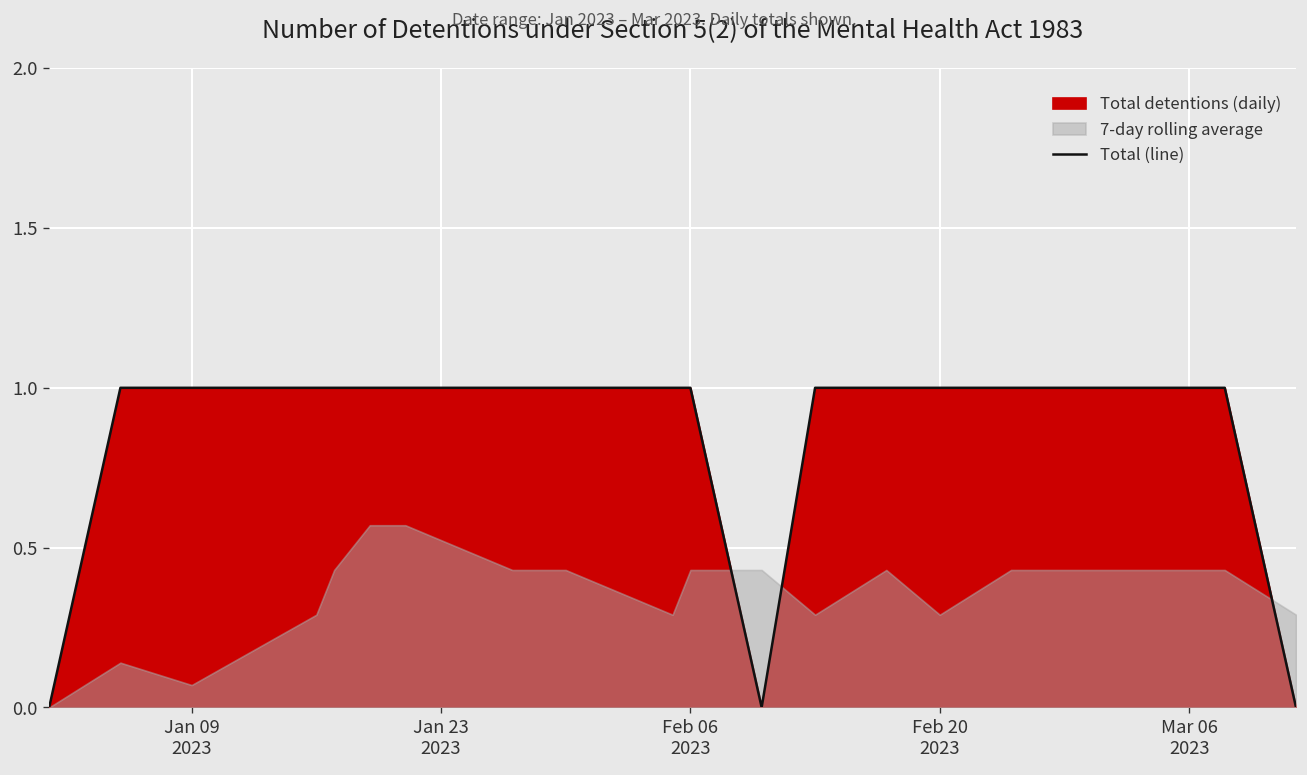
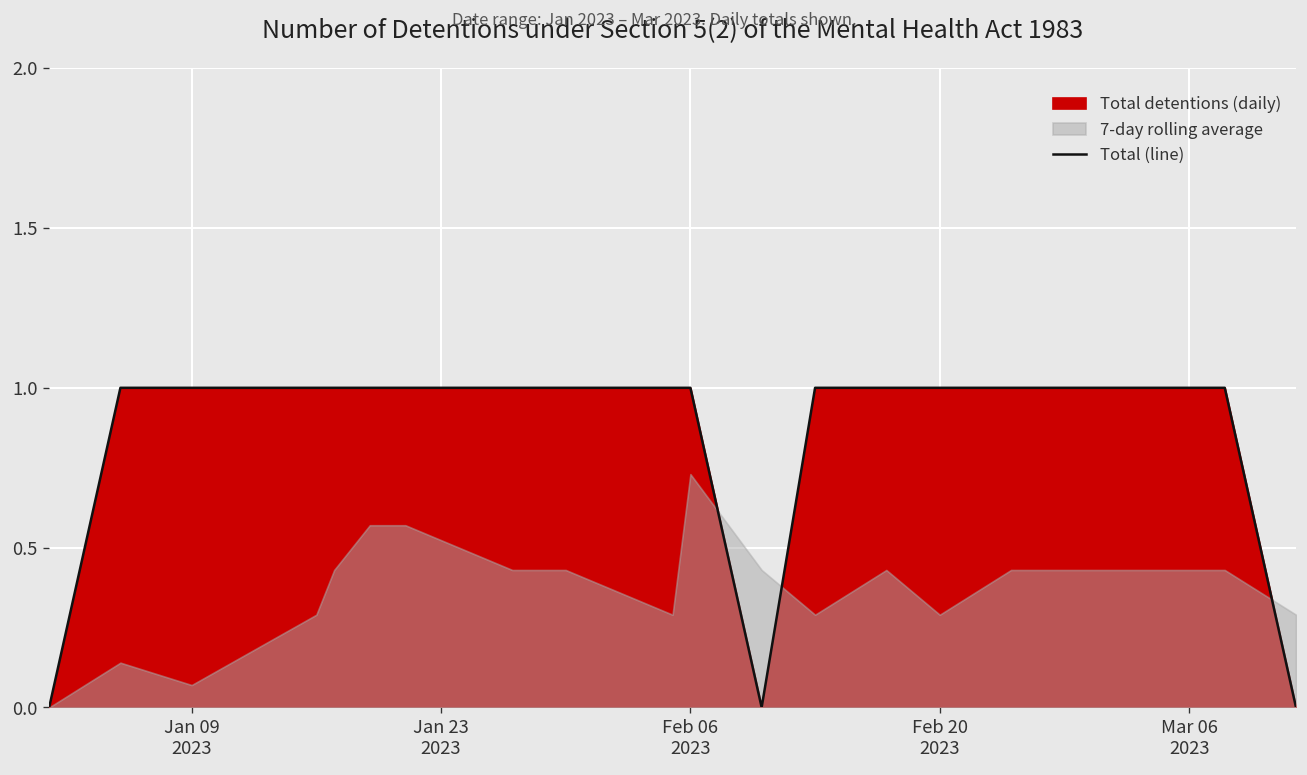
7-day rolling average, Feb 06 2023: 0.43 -> 0.73
